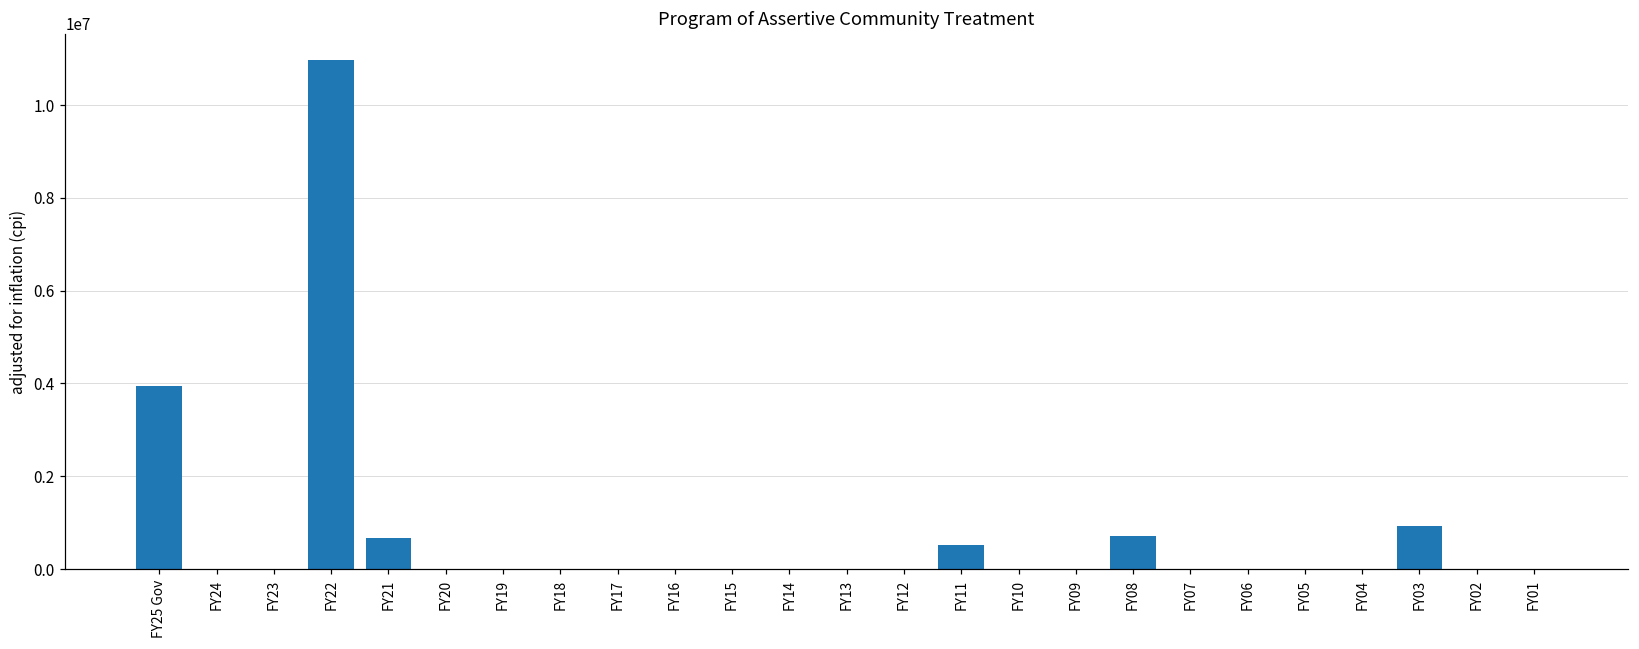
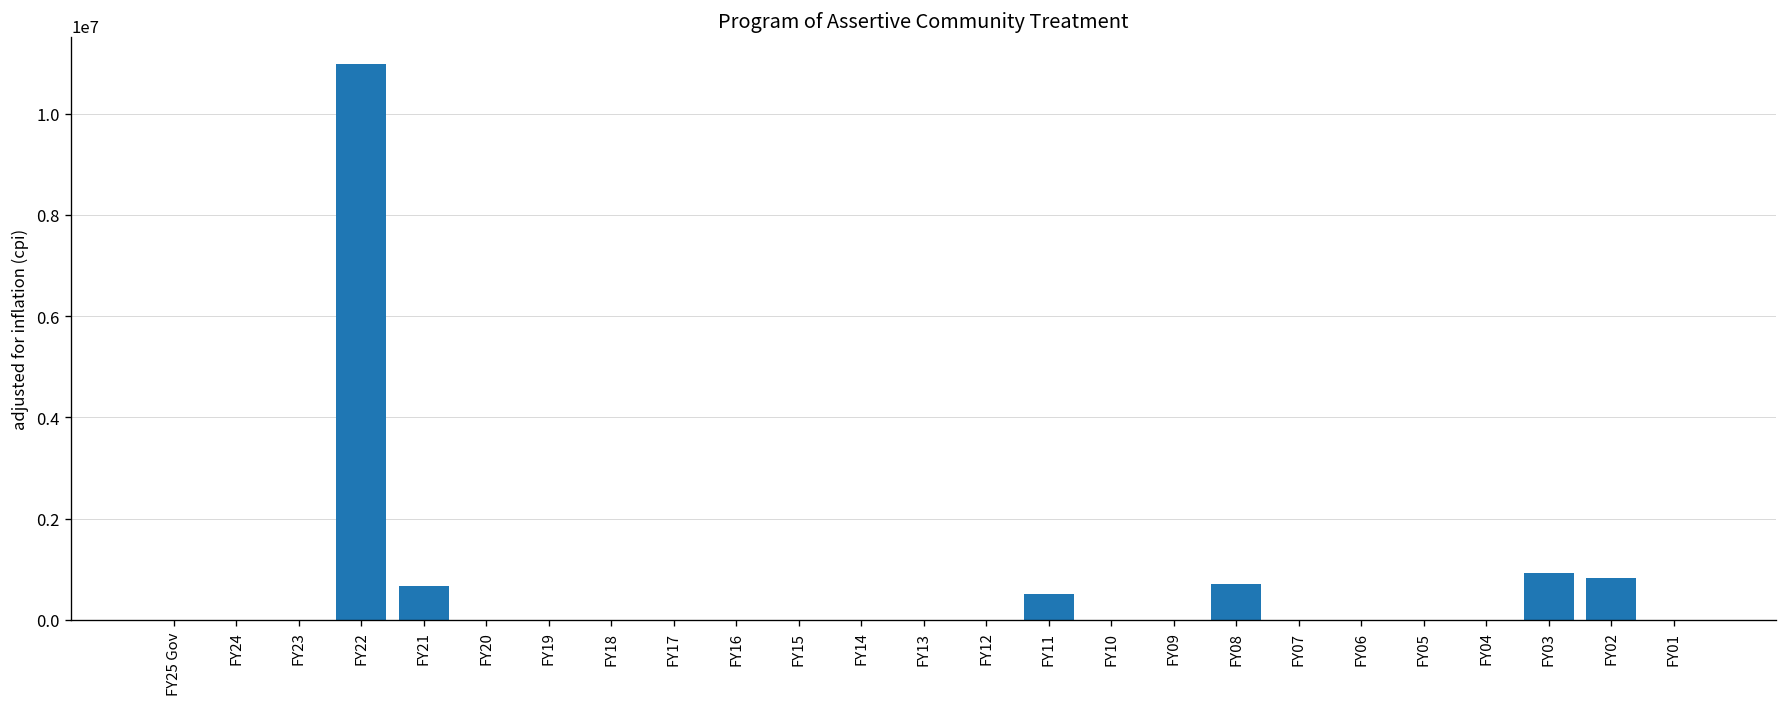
FY25 Gov: 3900000 -> 0
FY02: 0 -> 800000
